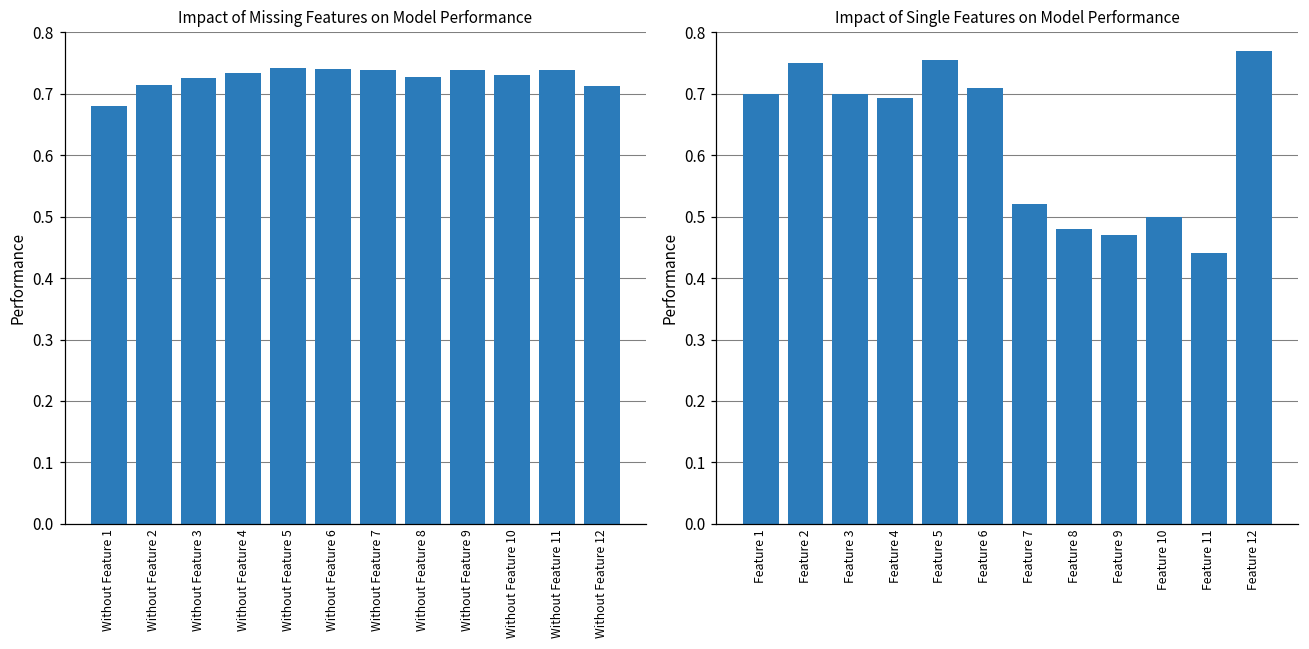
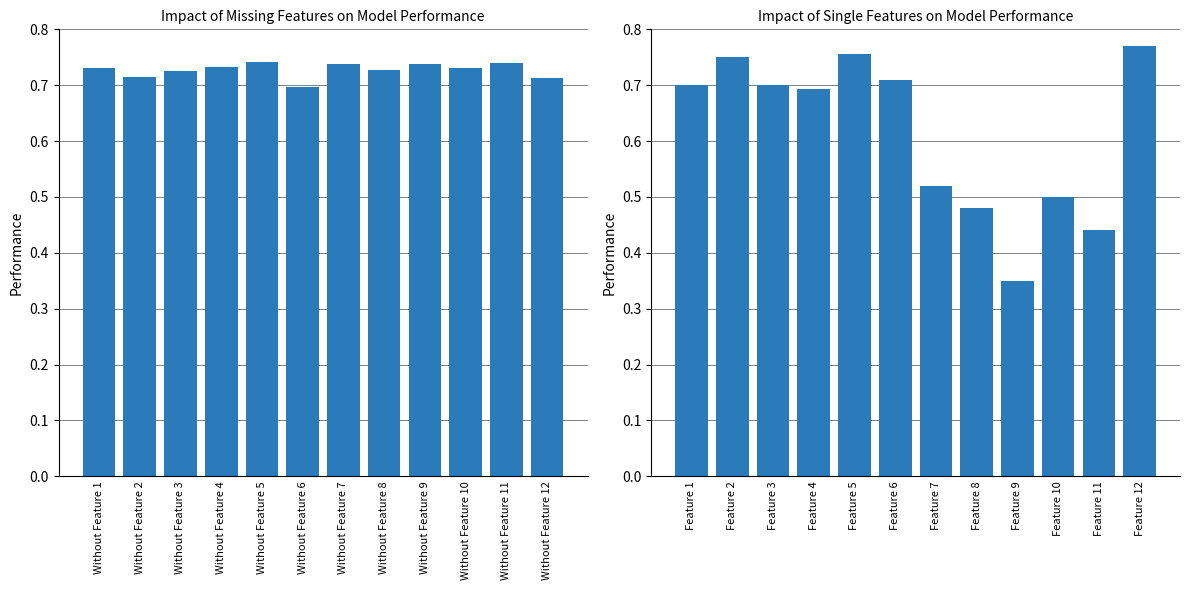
Impact of Missing Features on Model Performance, Without Feature 1: 0.68 -> 0.73
Impact of Missing Features on Model Performance, Without Feature 6: 0.74 -> 0.70
Impact of Single Features on Model Performance, Feature 9: 0.47 -> 0.35
